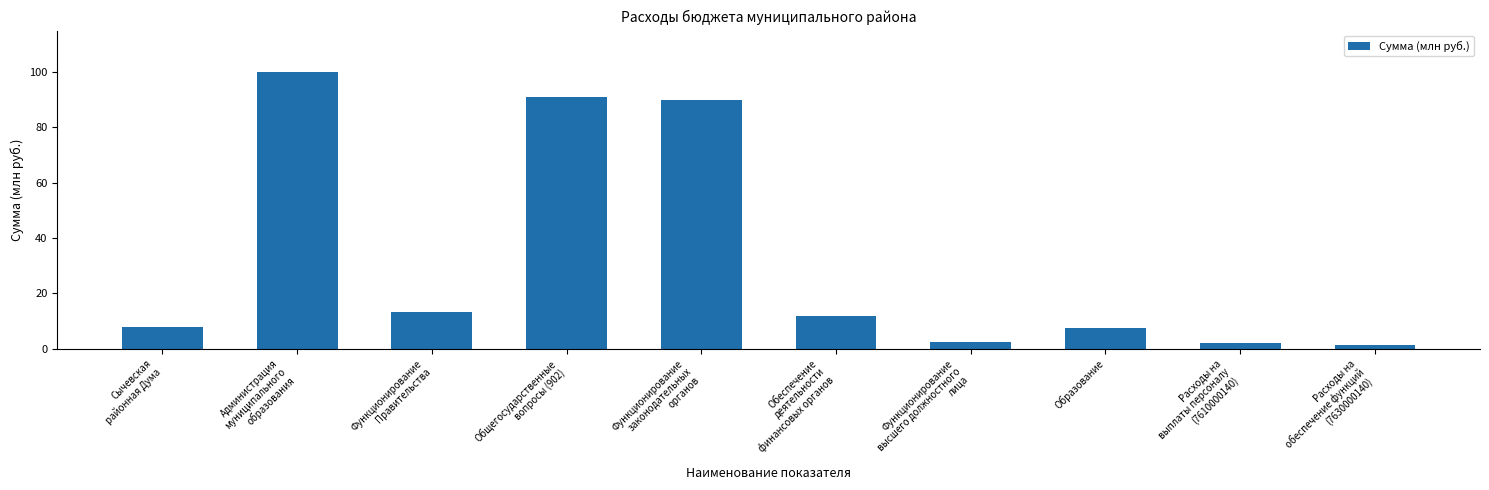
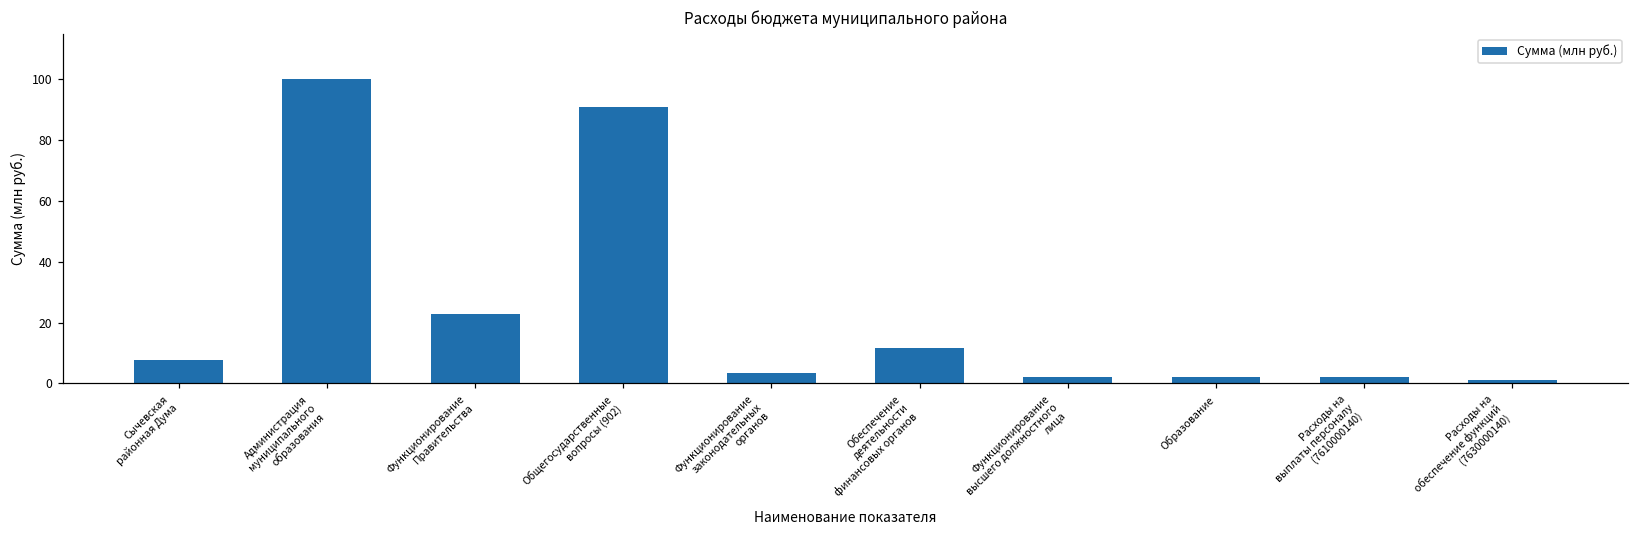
Функционирование Правительства: 13 -> 23
Функционирование законодательных органов: 90 -> 3
Образование: 8 -> 2
